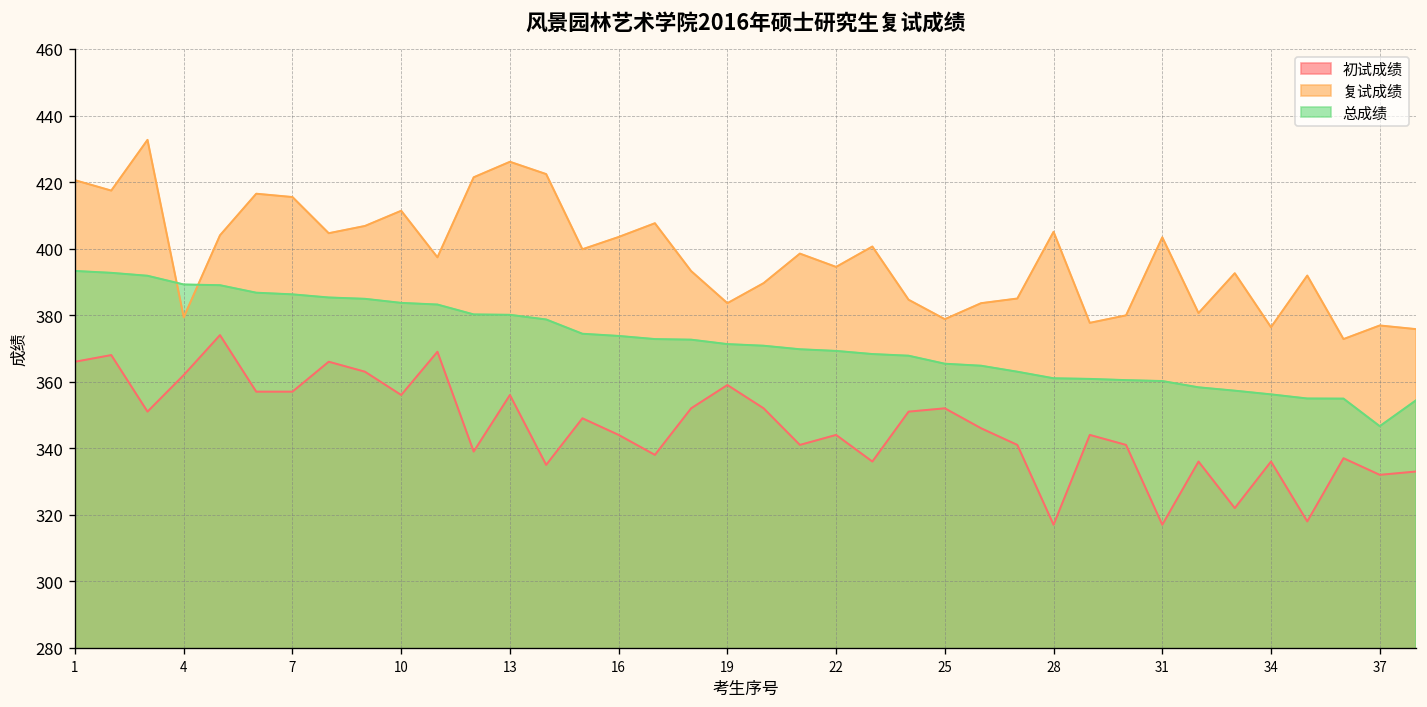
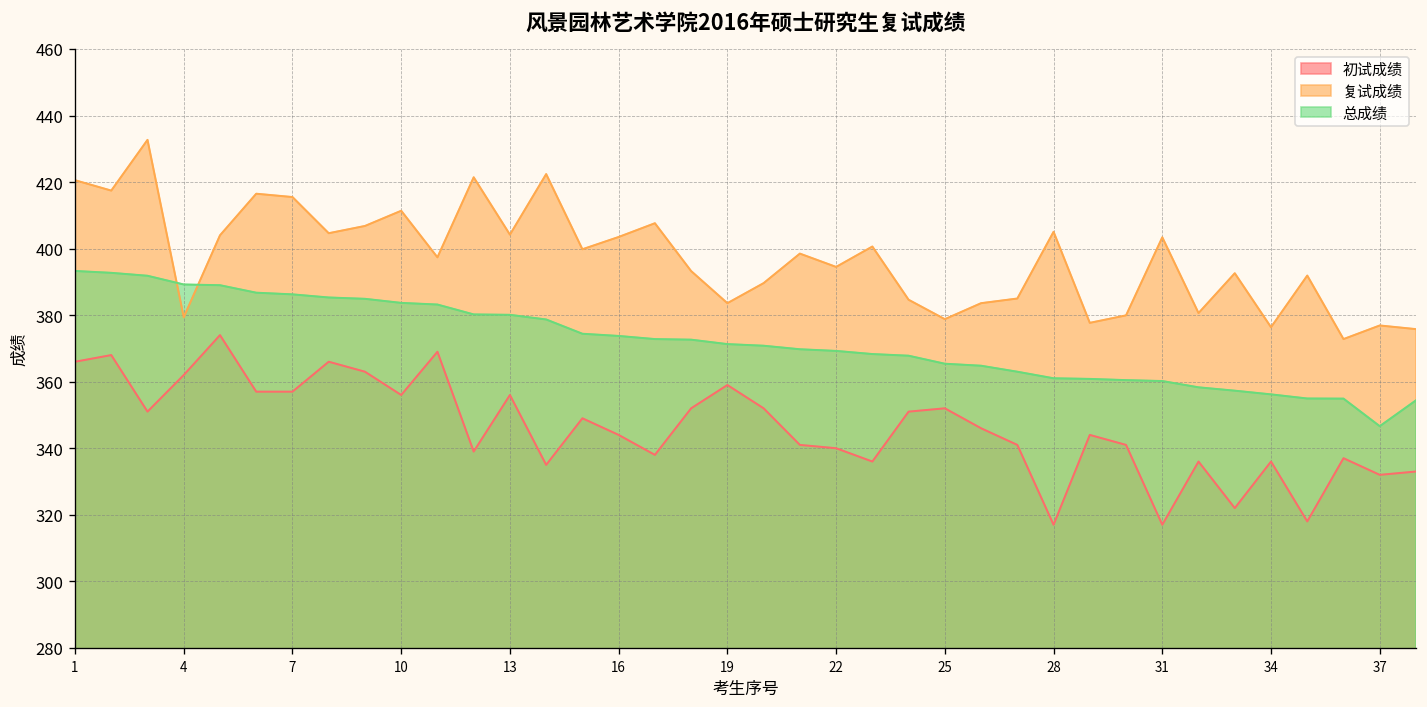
复试成绩, 13: 426 -> 404
初试成绩, 22: 344 -> 340
